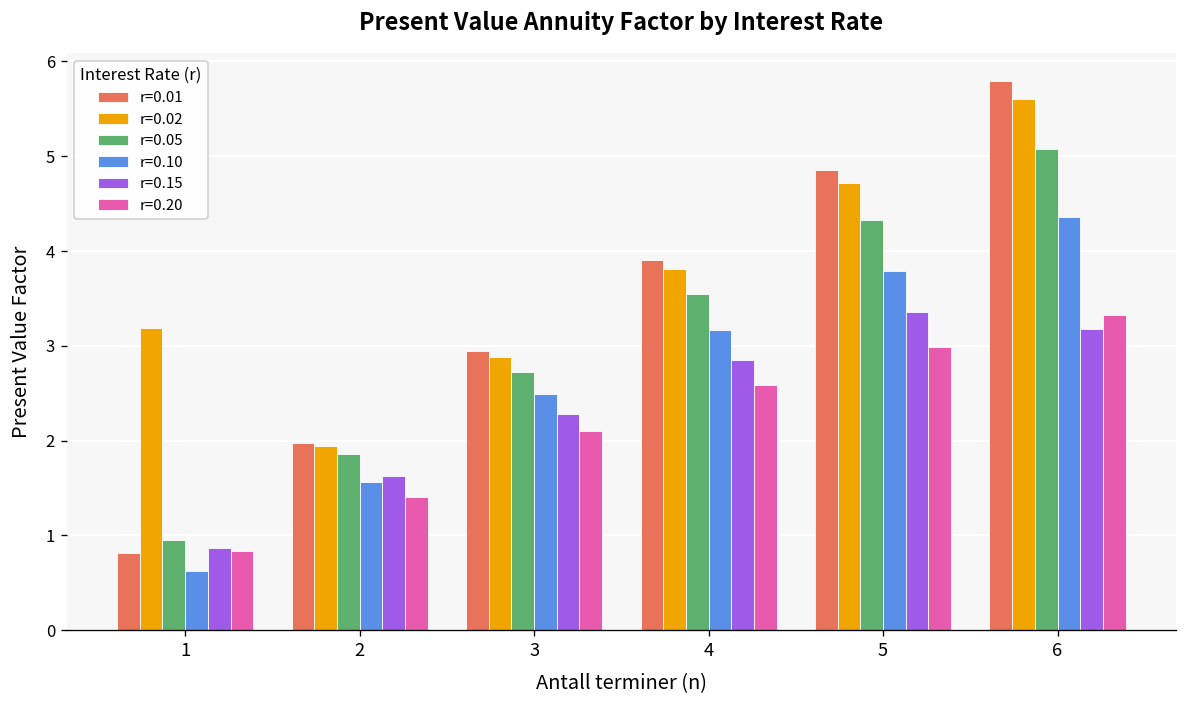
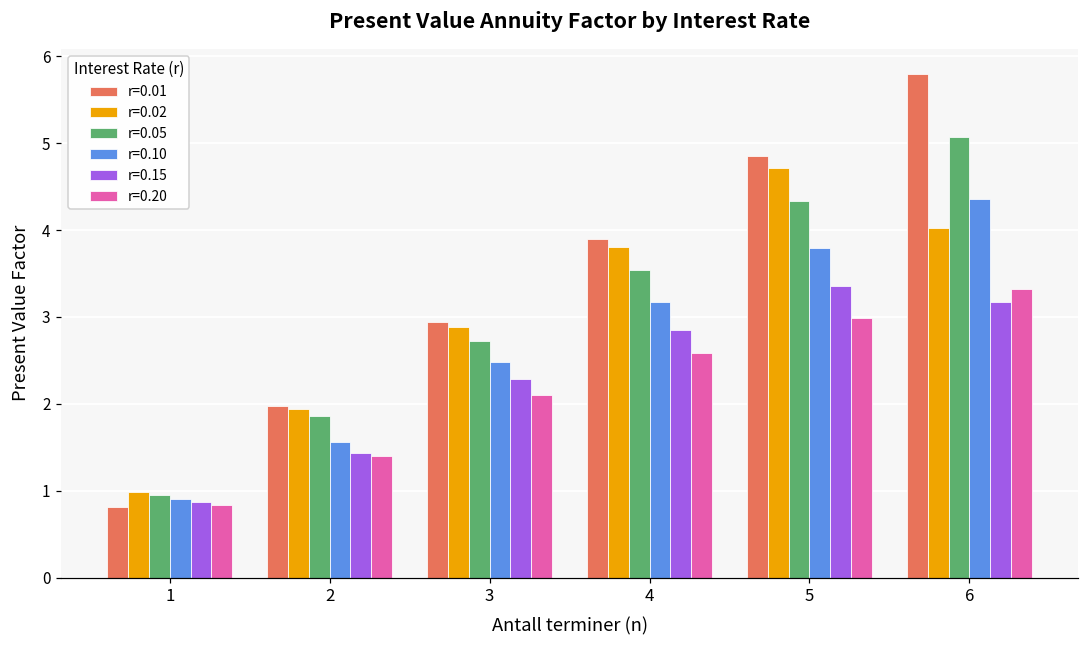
r=0.02, 1: 3.2 -> 1.0
r=0.10, 1: 0.6 -> 0.9
r=0.15, 2: 1.6 -> 1.4
r=0.02, 6: 5.6 -> 4.0
